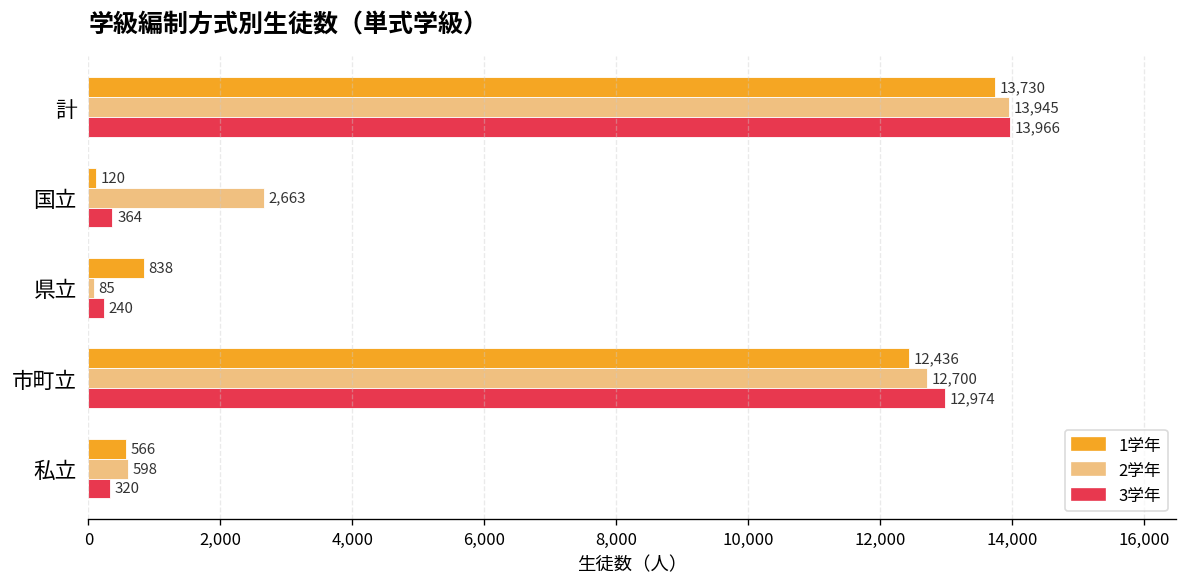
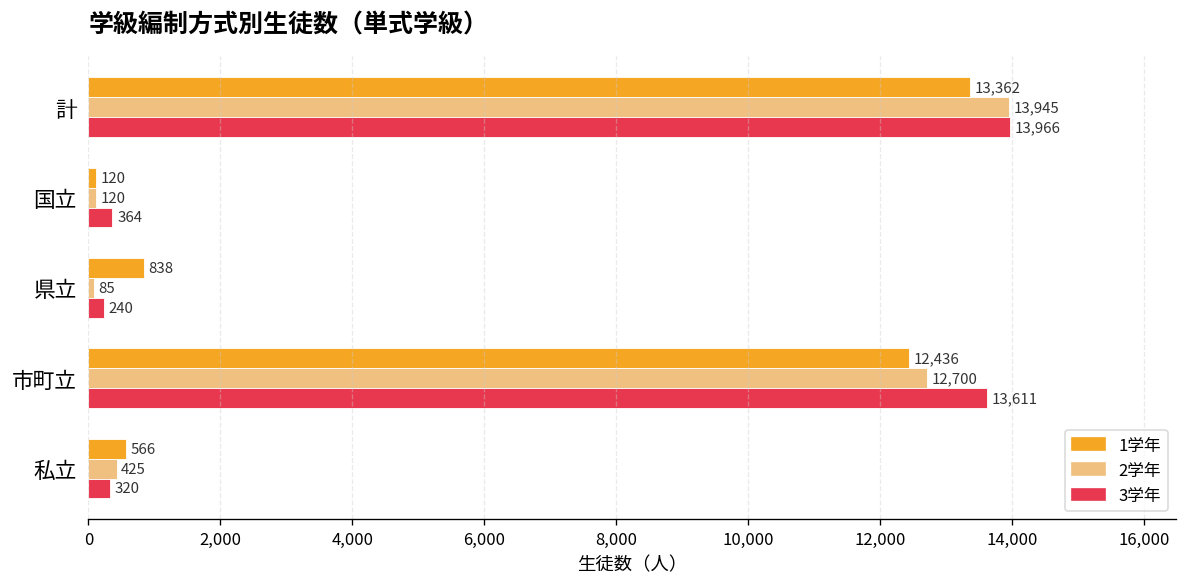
1学年, 計: 13,730 -> 13,362
2学年, 国立: 2,663 -> 120
3学年, 市町立: 12,974 -> 13,611
2学年, 私立: 598 -> 425
